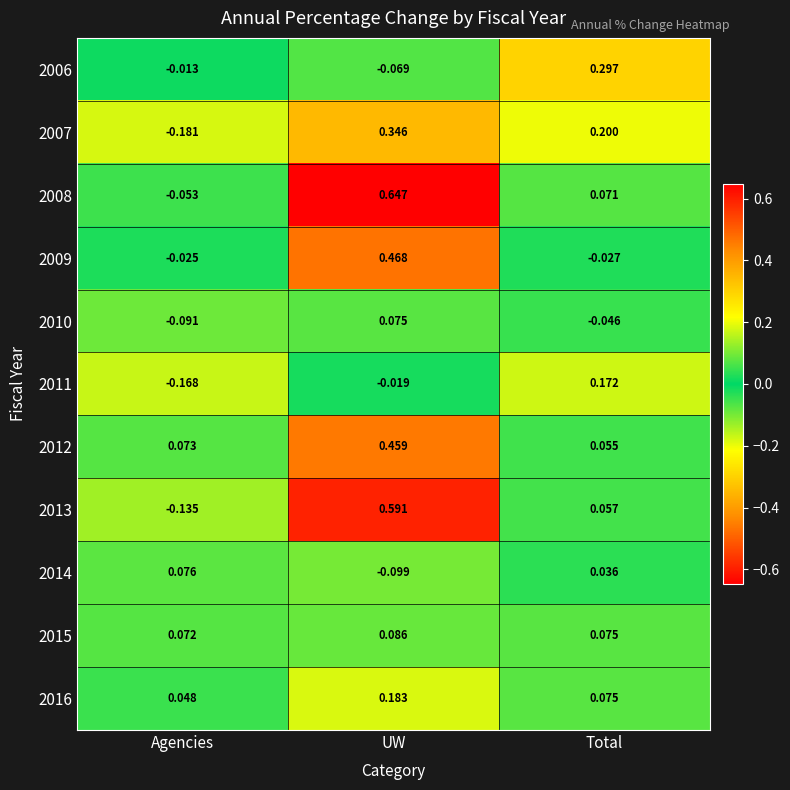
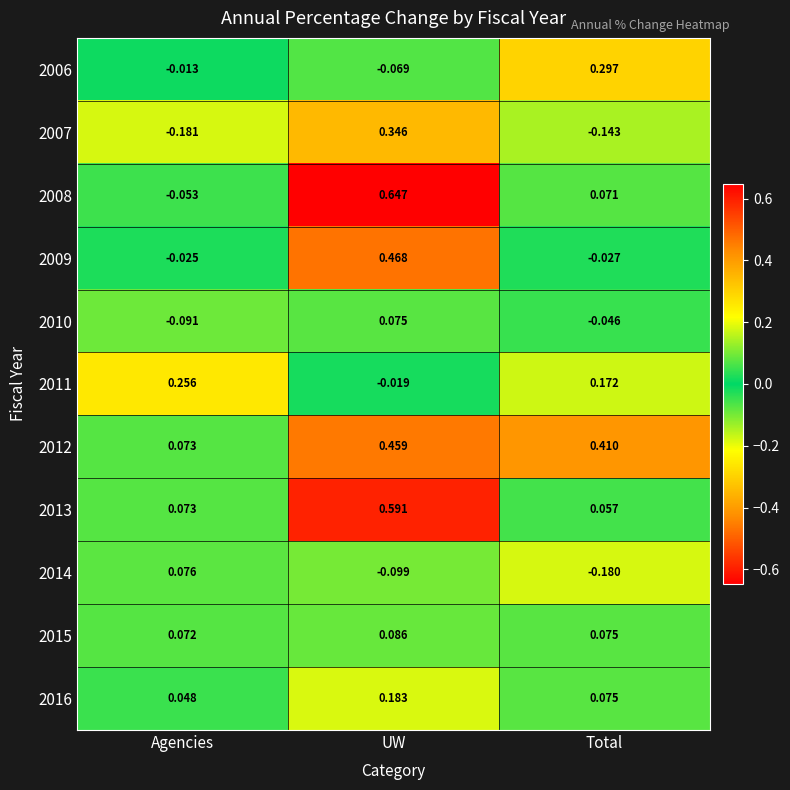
2007, Total: 0.200 -> -0.143
2011, Agencies: -0.168 -> 0.256
2012, Total: 0.055 -> 0.410
2013, Agencies: -0.135 -> 0.073
2014, Total: 0.036 -> -0.180
